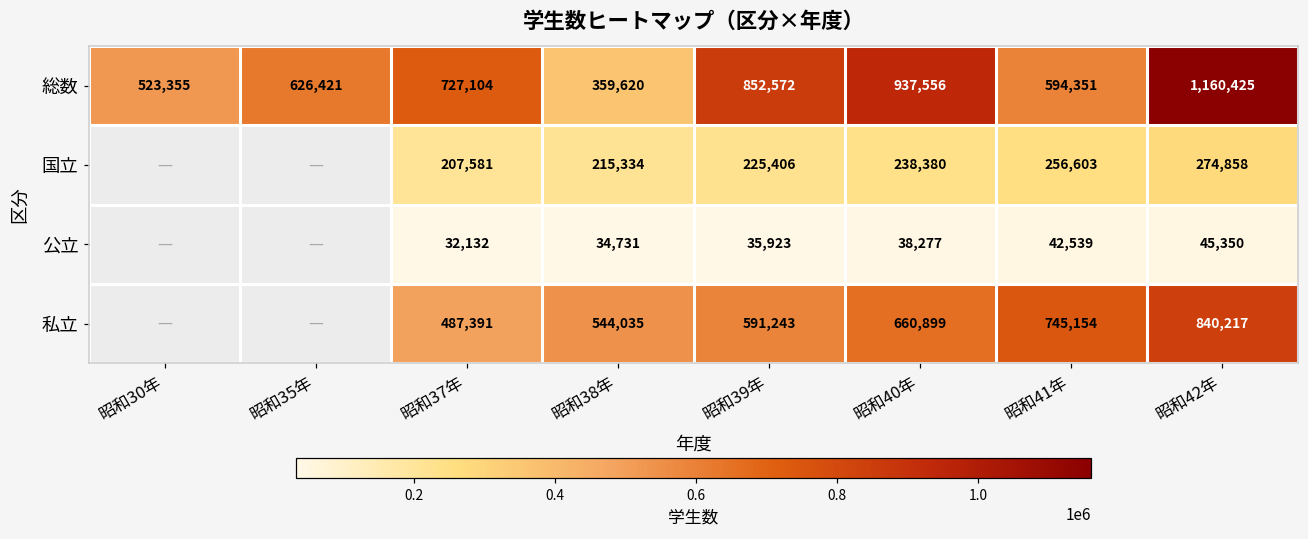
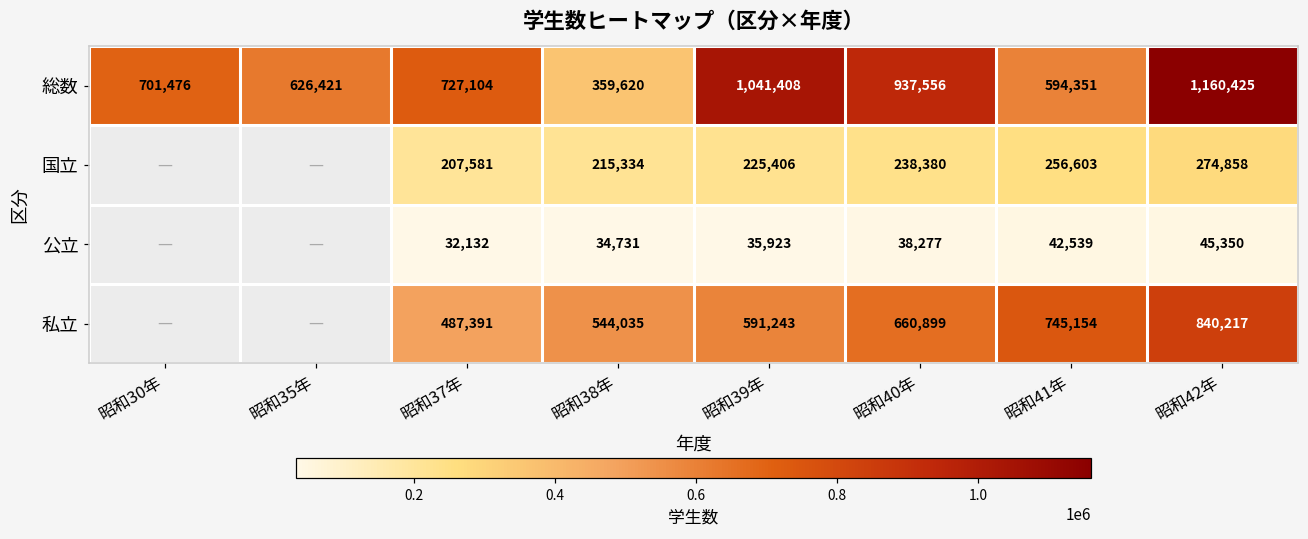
総数, 昭和30年: 523,355 -> 701,476
総数, 昭和39年: 852,572 -> 1,041,408
